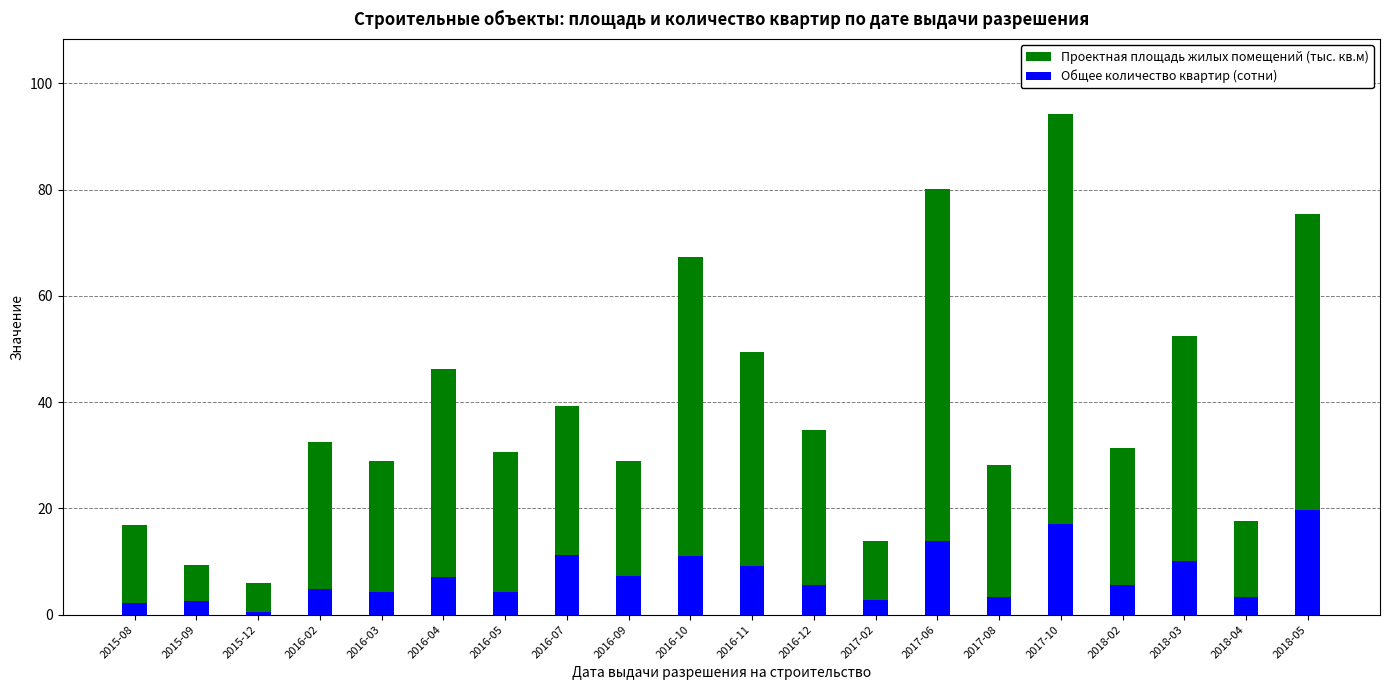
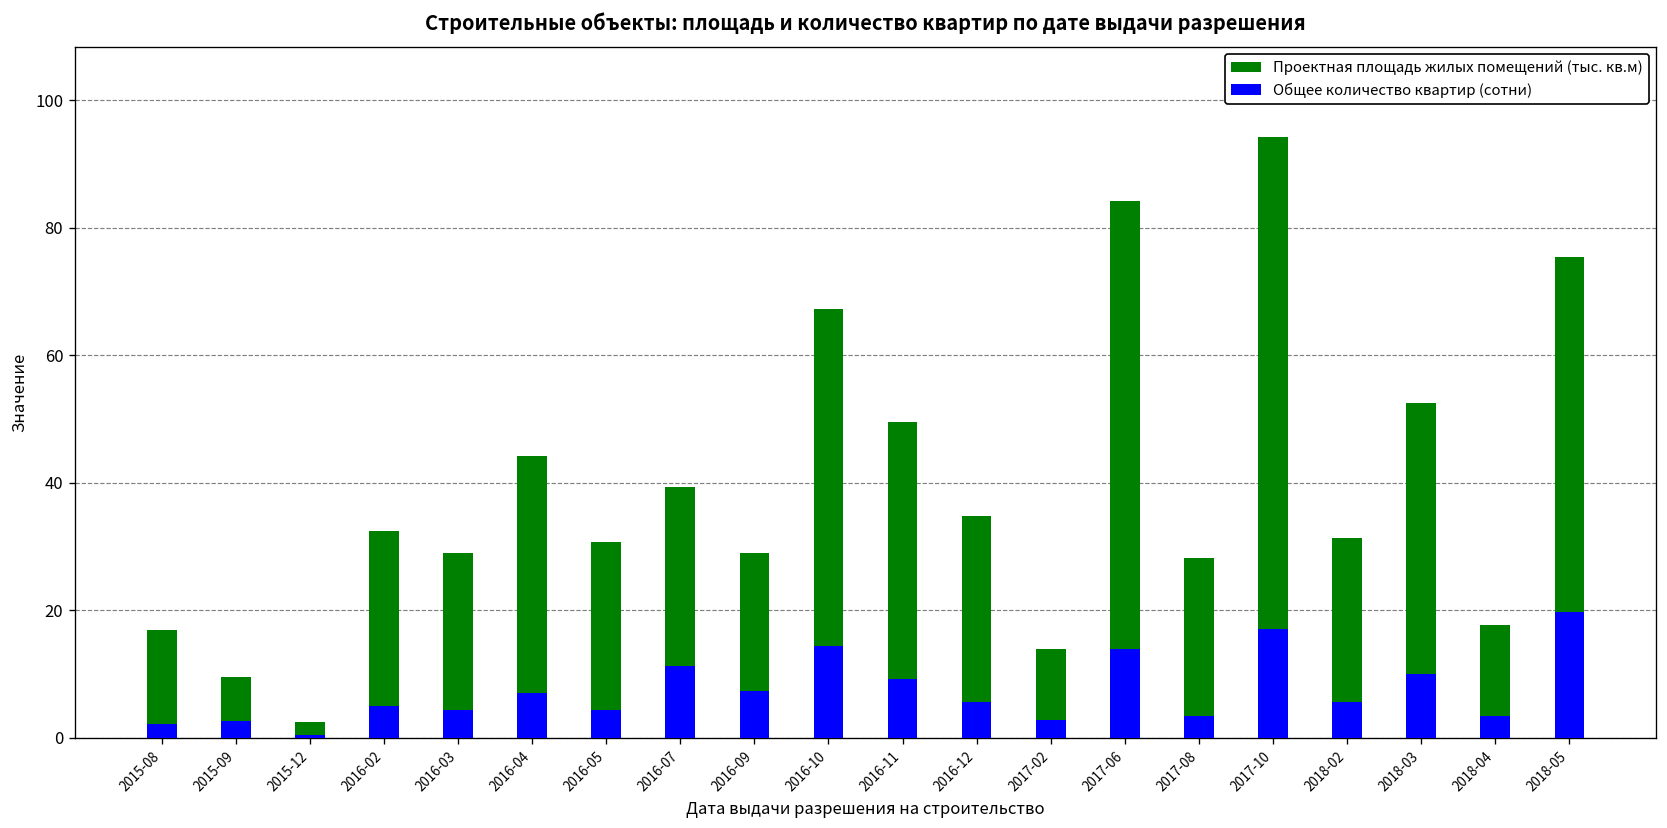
Проектная площадь жилых помещений (тыс. кв.м), 2015-12: 6 -> 2
Проектная площадь жилых помещений (тыс. кв.м), 2016-04: 46 -> 44
Общее количество квартир (сотни), 2016-10: 11 -> 14
Проектная площадь жилых помещений (тыс. кв.м), 2017-06: 80 -> 84
